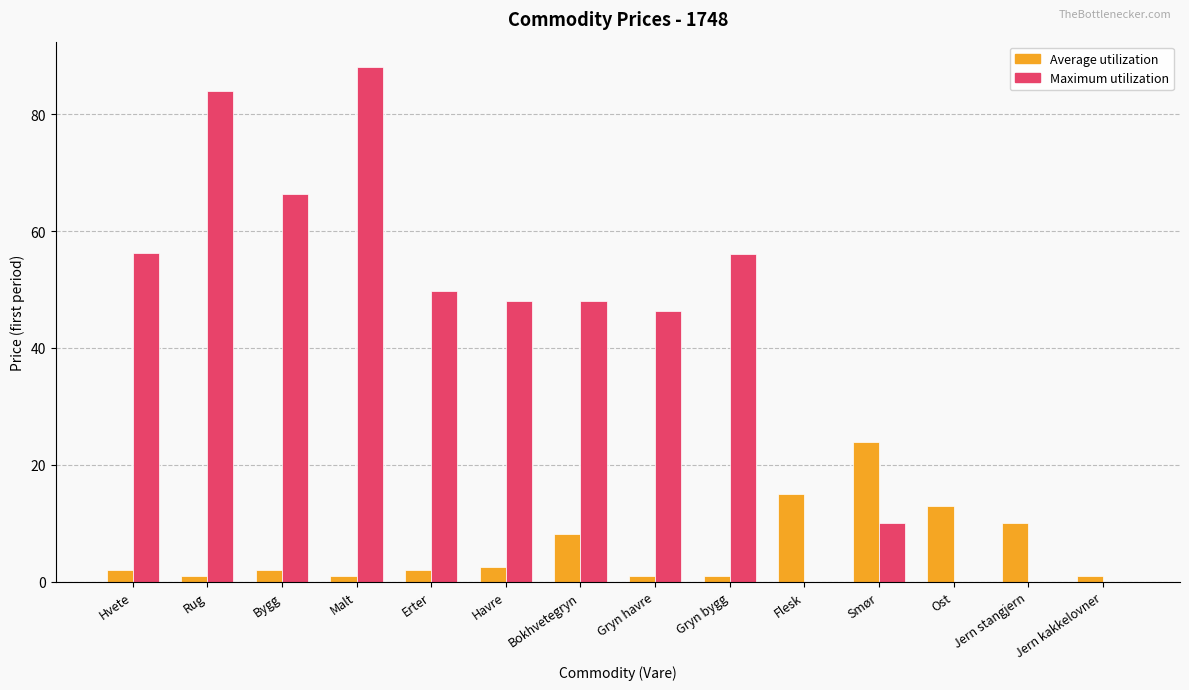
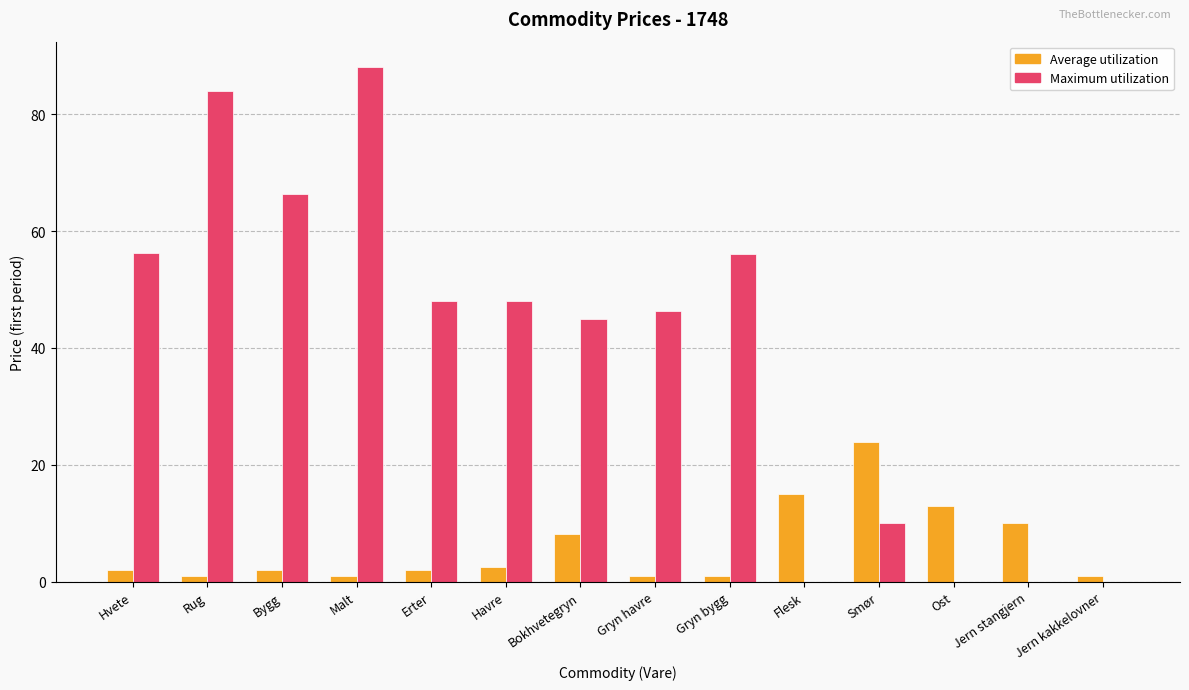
Maximum utilization, Erter: 50 -> 48
Maximum utilization, Bokhvetegryn: 48 -> 45
